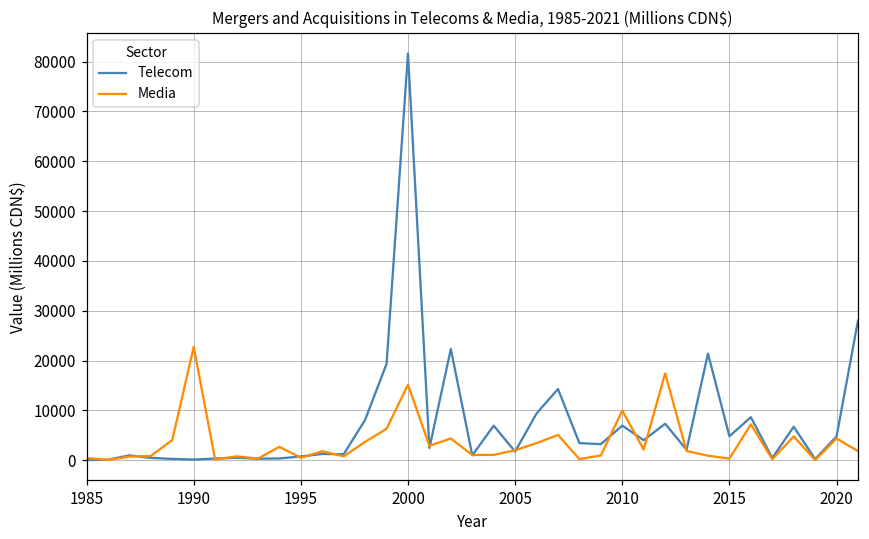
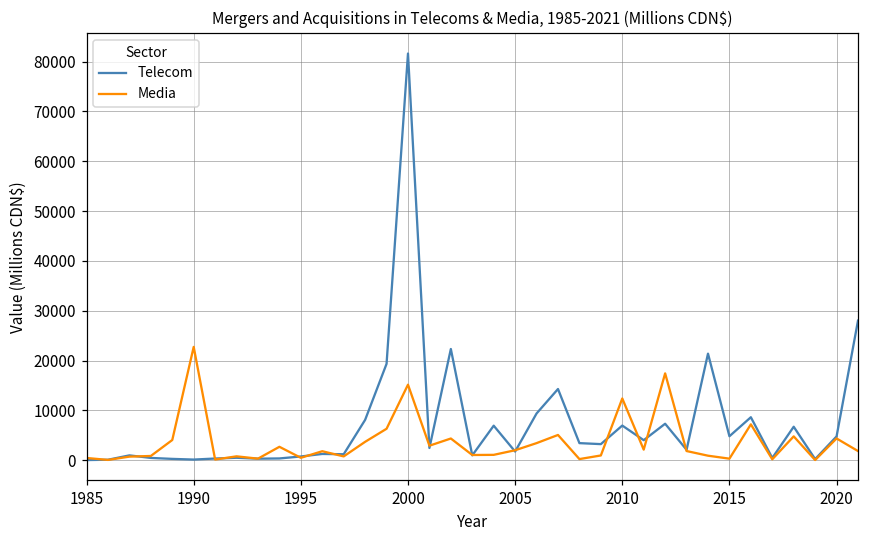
Media, 2010: 10000 -> 12000
